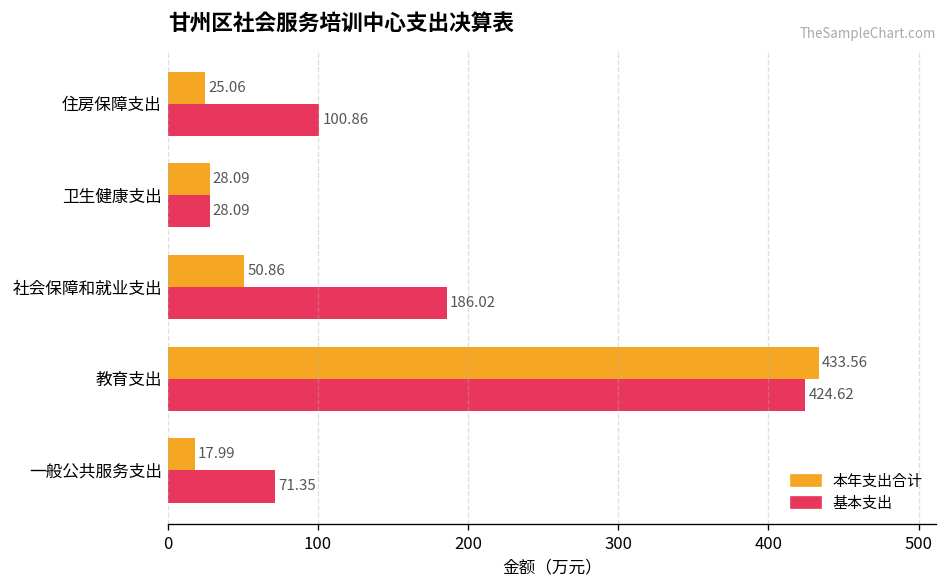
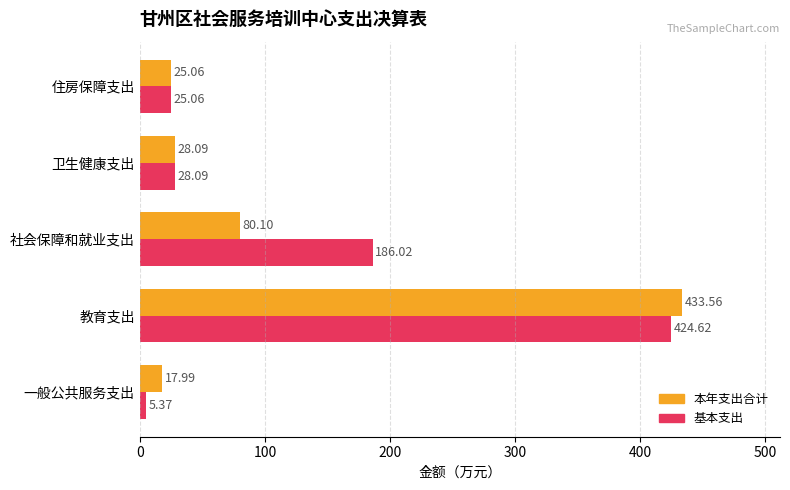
基本支出, 住房保障支出: 100.86 -> 25.06
本年支出合计, 社会保障和就业支出: 50.86 -> 80.10
基本支出, 一般公共服务支出: 71.35 -> 5.37
